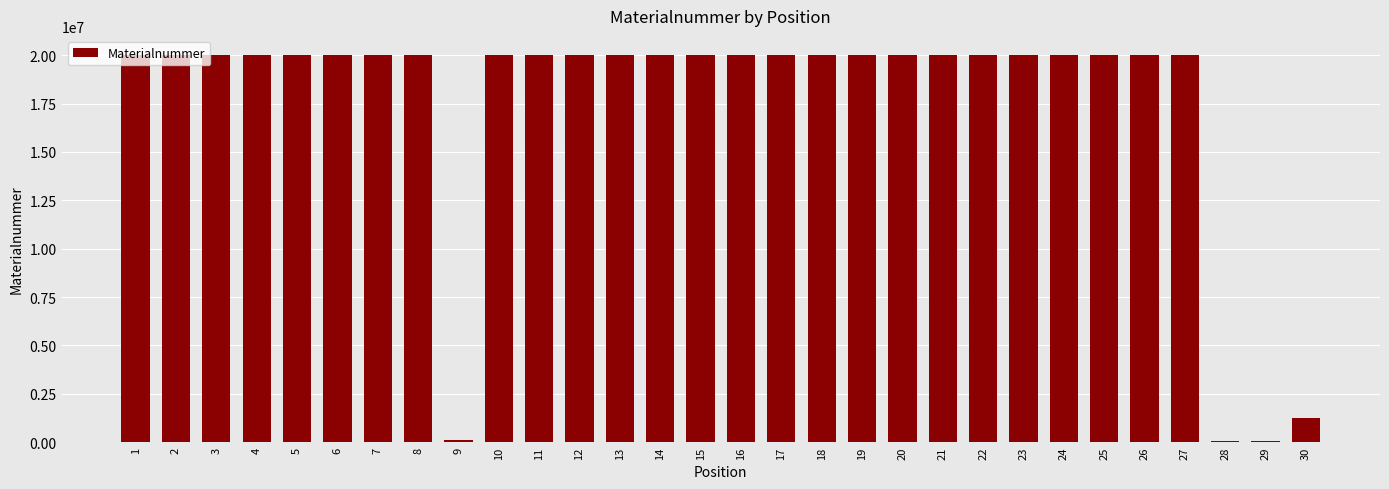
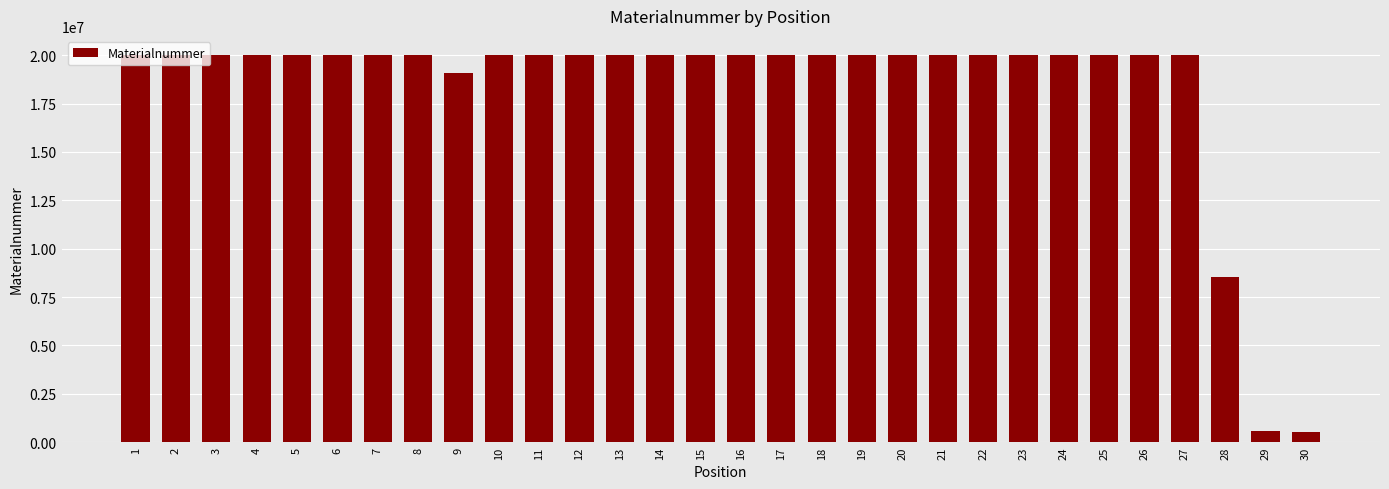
9: 100000 -> 19100000
28: 100000 -> 8600000
29: 100000 -> 600000
30: 1200000 -> 500000
